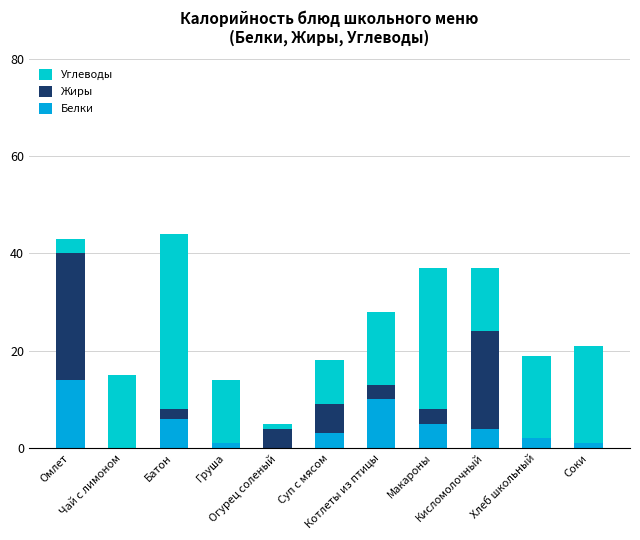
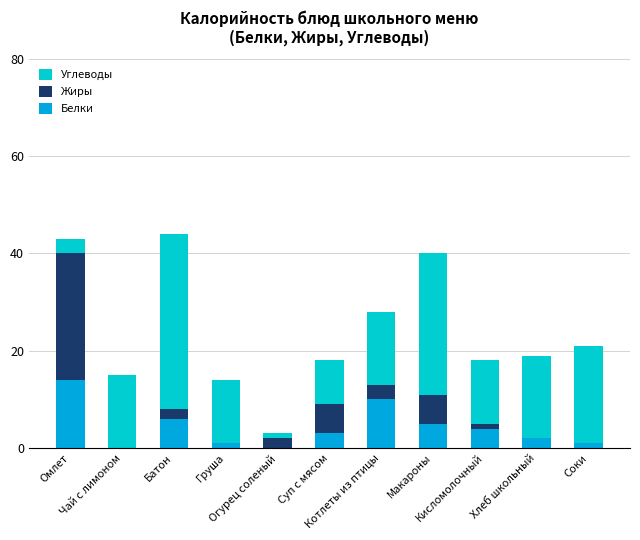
Жиры, Огурец соленый: 4 -> 2
Жиры, Макароны: 3 -> 6
Жиры, Кисломолочный: 20 -> 1
